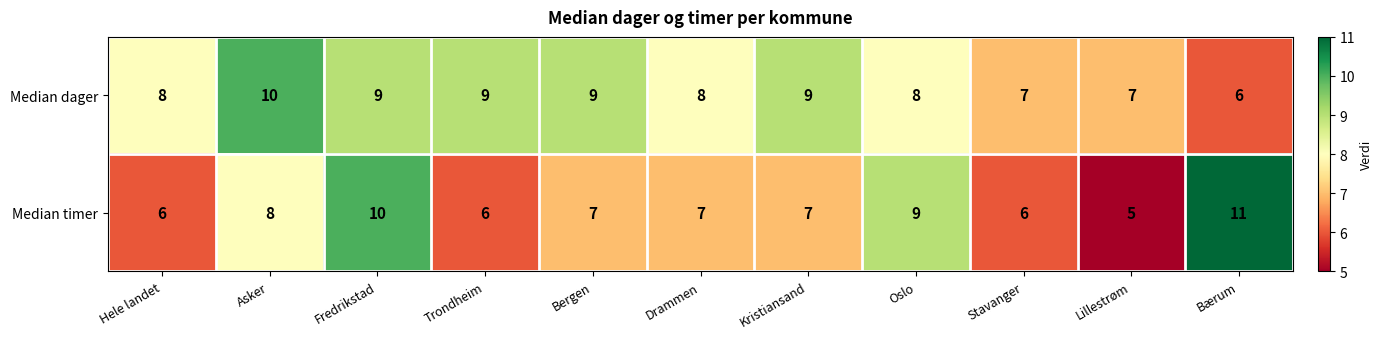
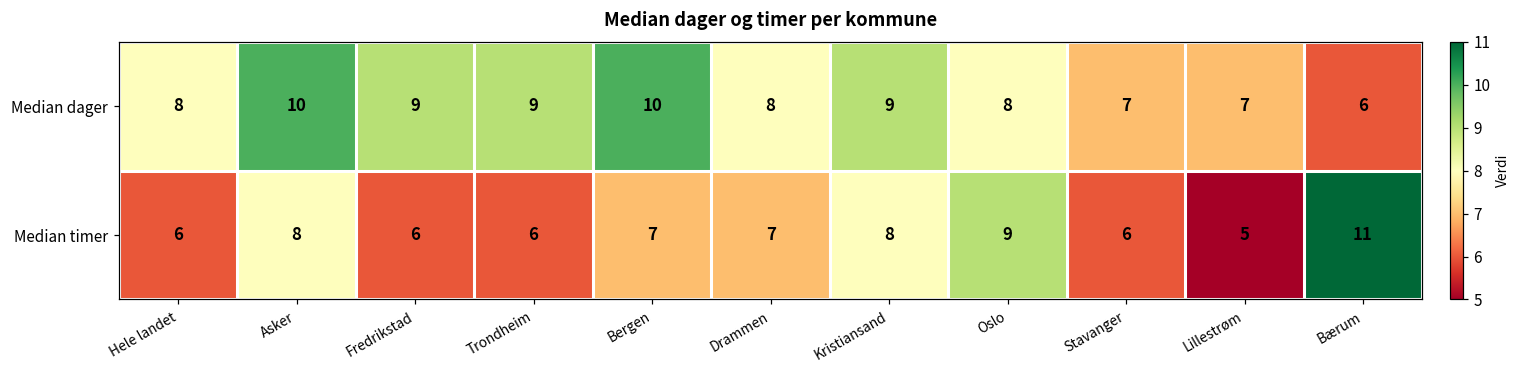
Median dager, Bergen: 9 -> 10
Median timer, Fredrikstad: 10 -> 6
Median timer, Kristiansand: 7 -> 8
